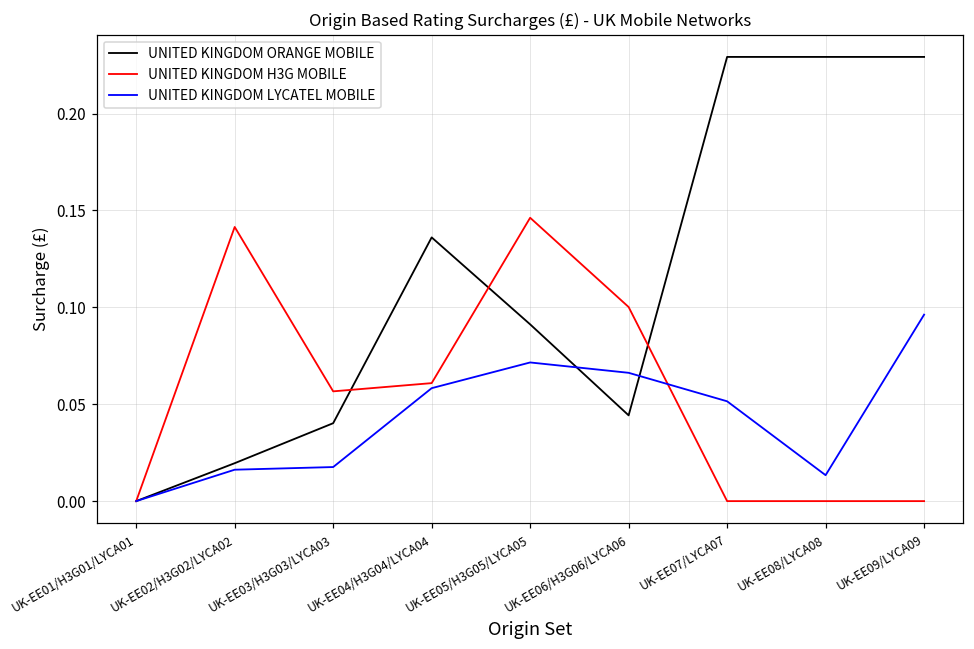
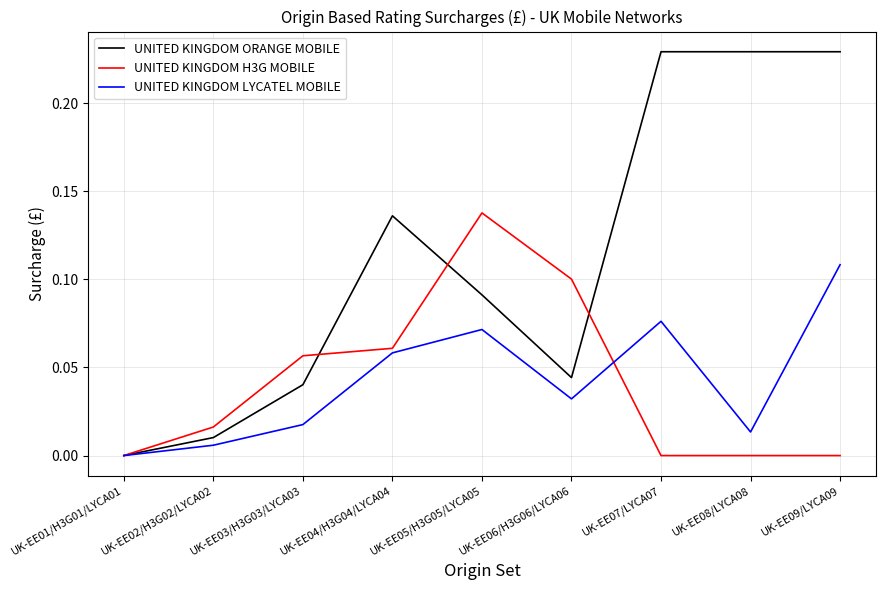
UNITED KINGDOM ORANGE MOBILE, UK-EE02/H3G02/LYCA02: 0.020 -> 0.010
UNITED KINGDOM H3G MOBILE, UK-EE02/H3G02/LYCA02: 0.141 -> 0.016
UNITED KINGDOM LYCATEL MOBILE, UK-EE02/H3G02/LYCA02: 0.016 -> 0.006
UNITED KINGDOM H3G MOBILE, UK-EE05/H3G05/LYCA05: 0.146 -> 0.138
UNITED KINGDOM LYCATEL MOBILE, UK-EE06/H3G06/LYCA06: 0.066 -> 0.032
UNITED KINGDOM LYCATEL MOBILE, UK-EE07/LYCA07: 0.052 -> 0.076
UNITED KINGDOM LYCATEL MOBILE, UK-EE09/LYCA09: 0.096 -> 0.108
